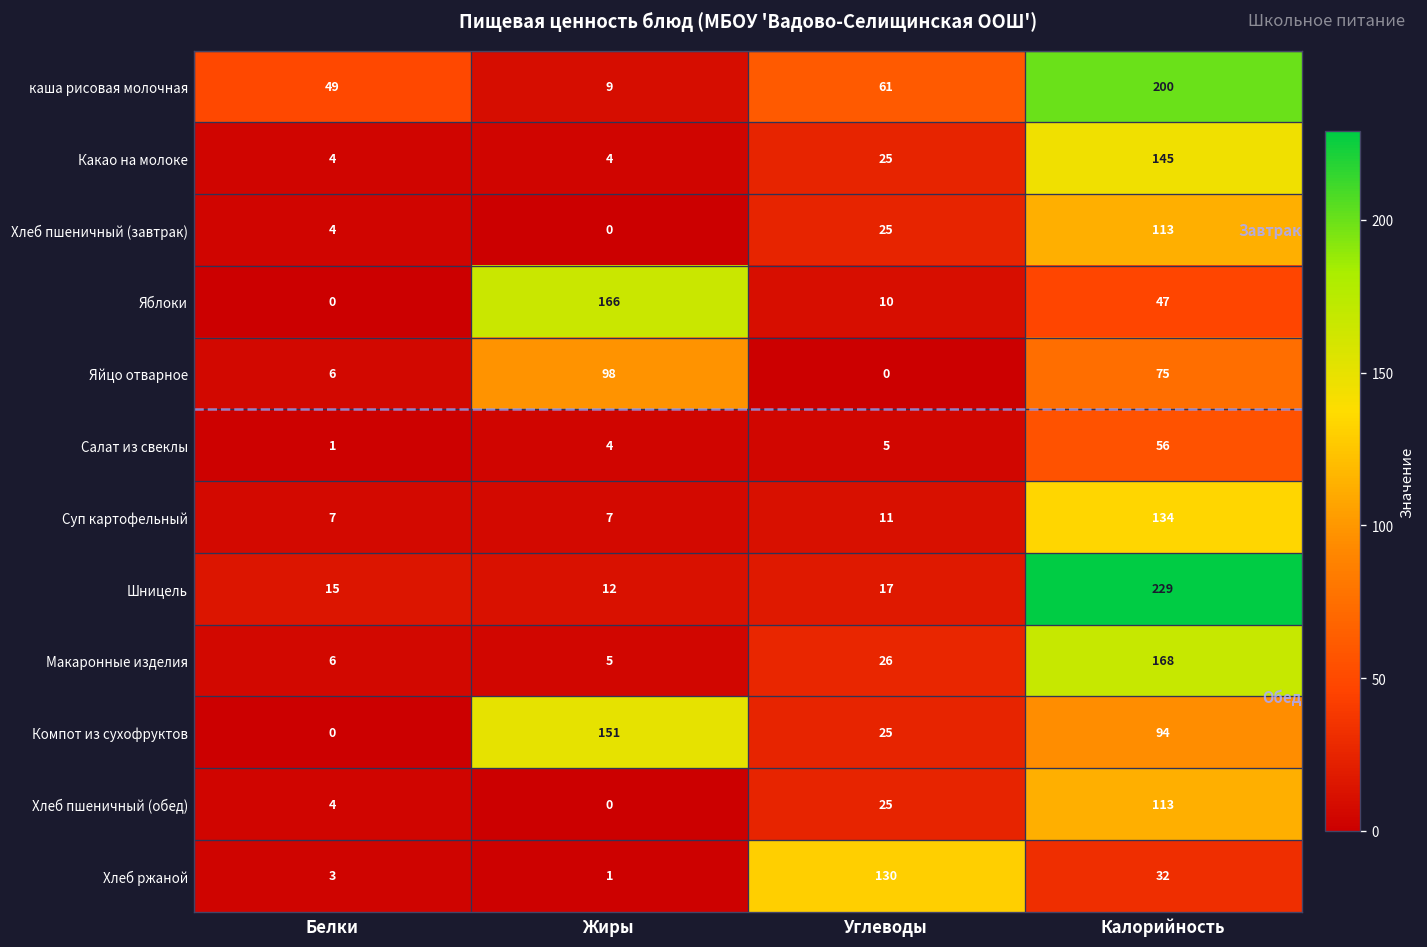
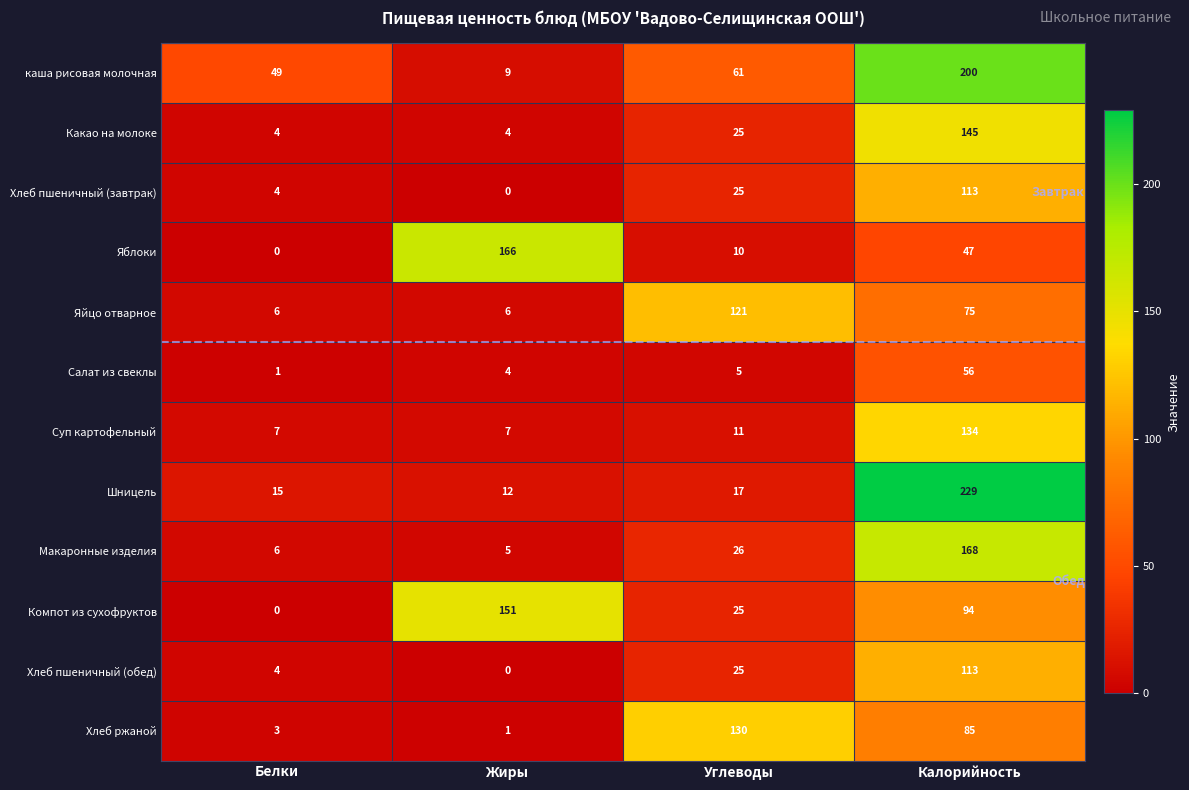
Яйцо отварное, Жиры: 98 -> 6
Яйцо отварное, Углеводы: 0 -> 121
Хлеб ржаной, Калорийность: 32 -> 85
